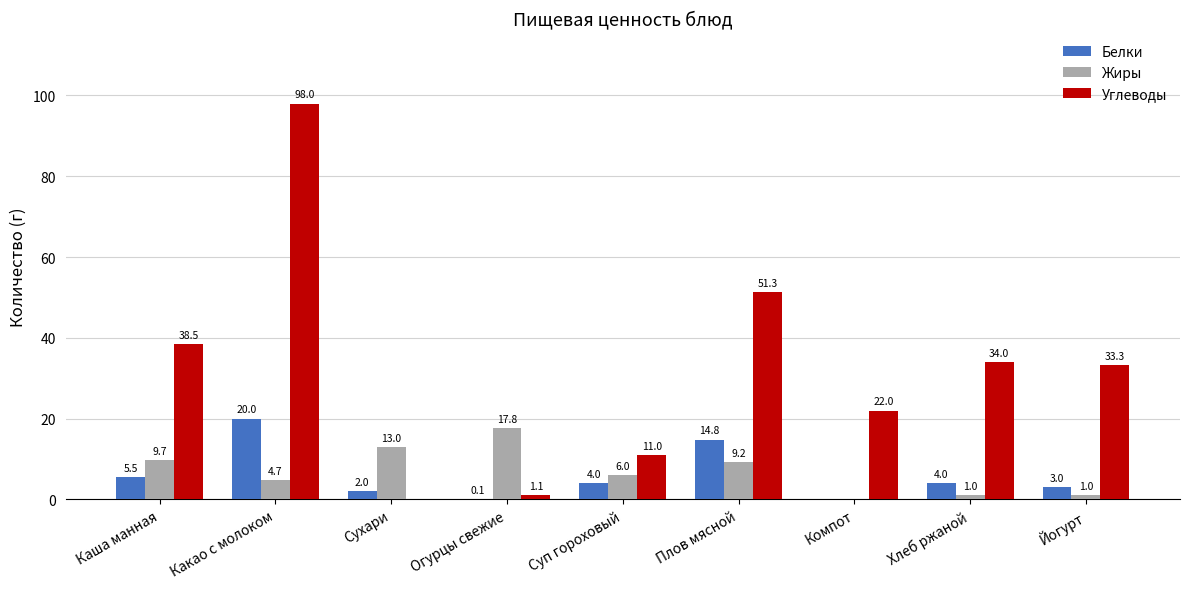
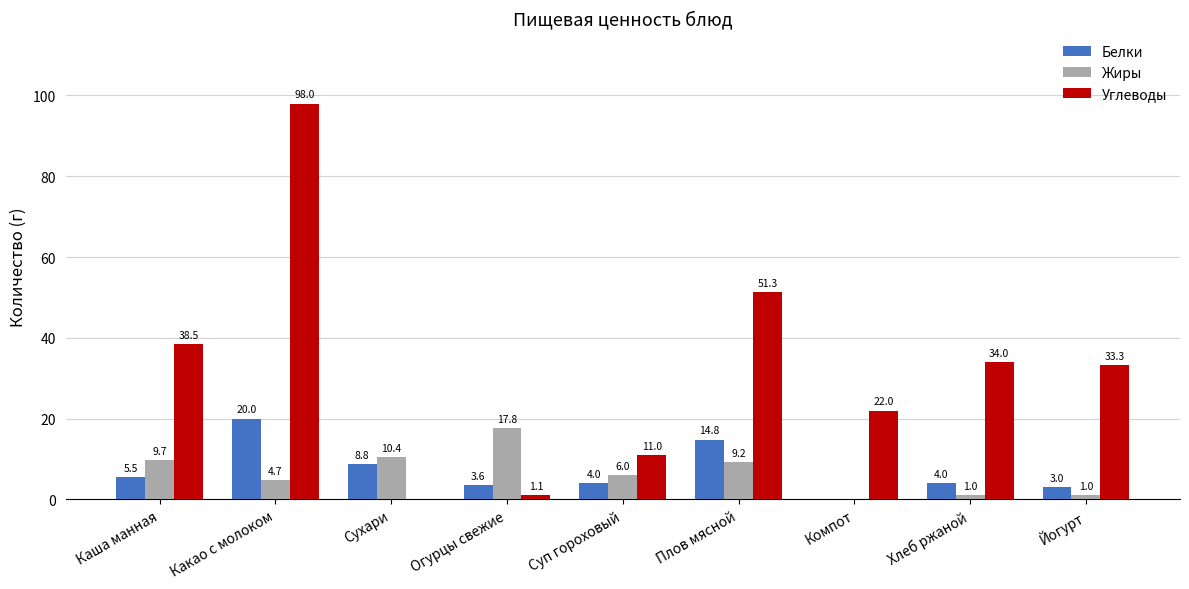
Белки, Сухари: 2.0 -> 8.8
Жиры, Сухари: 13.0 -> 10.4
Белки, Огурцы свежие: 0.1 -> 3.6
